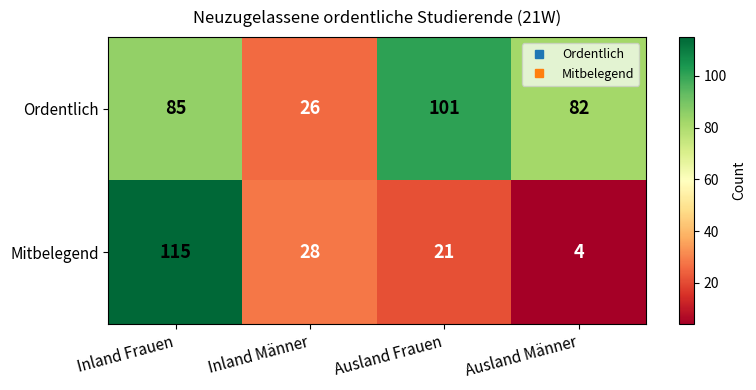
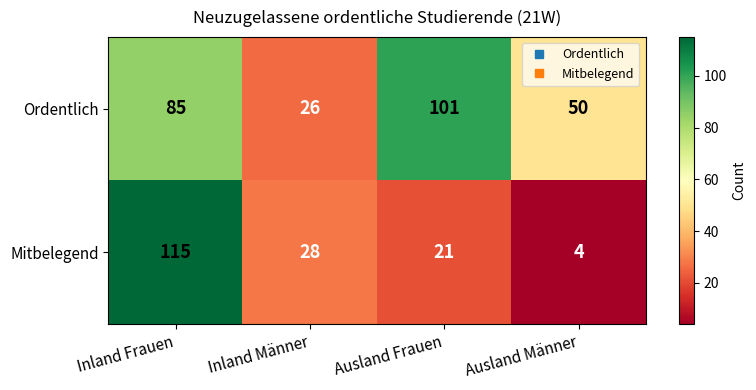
Ordentlich, Ausland Männer: 82 -> 50
